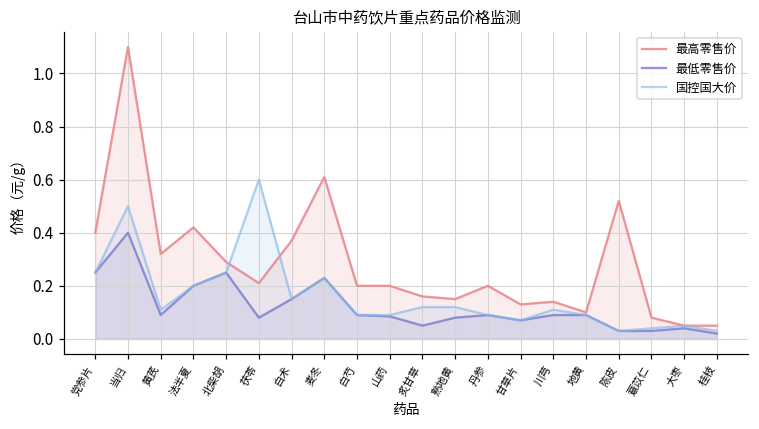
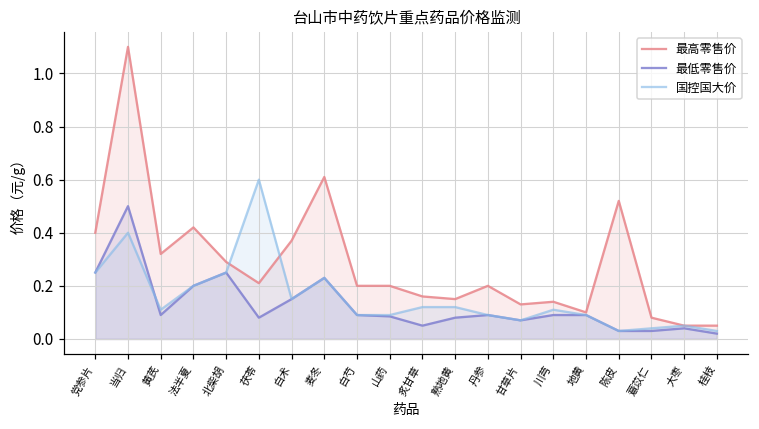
最低零售价, 当归: 0.4 -> 0.5
国控国大价, 当归: 0.5 -> 0.4
